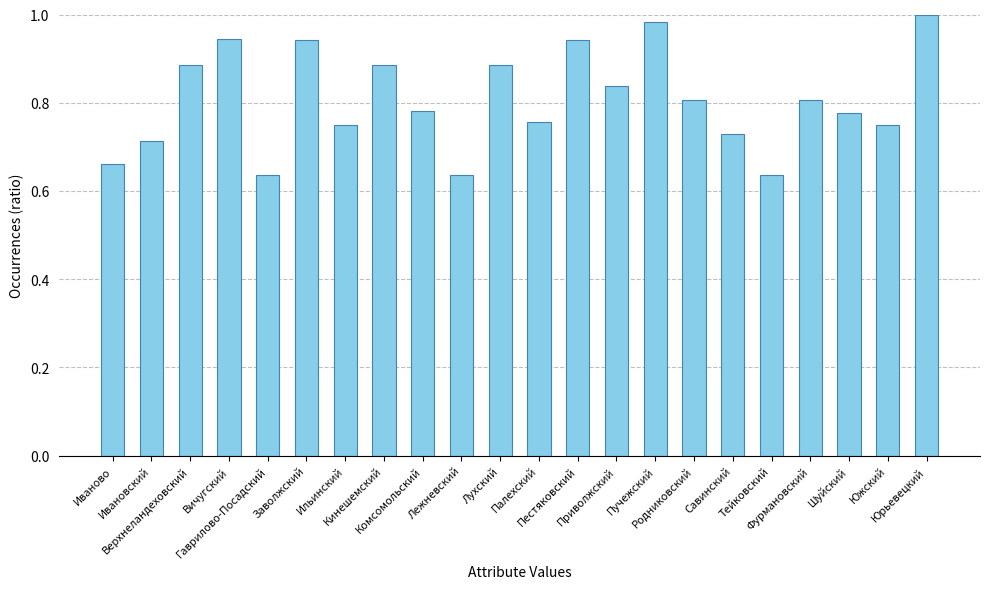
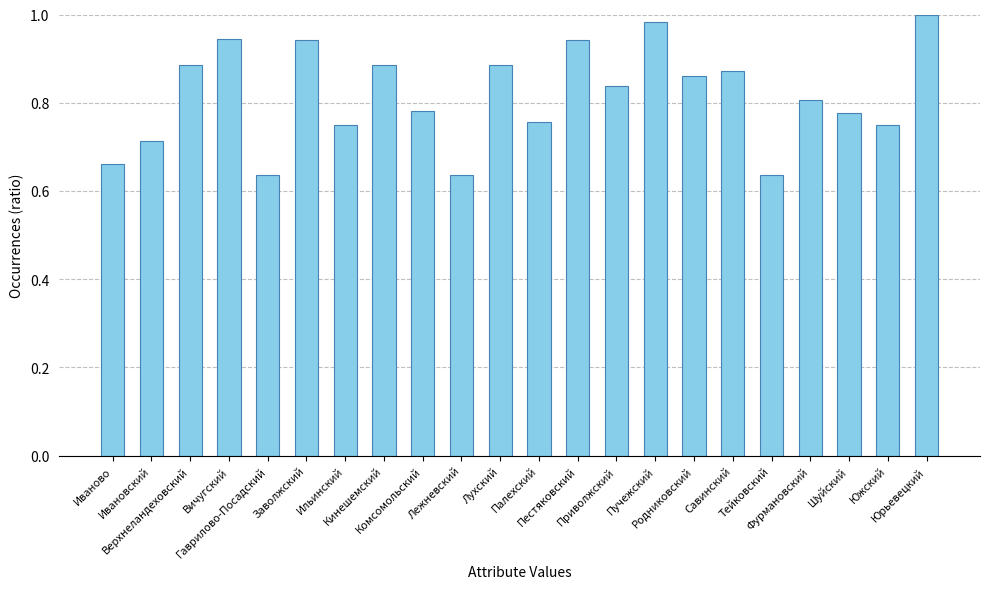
Родниковский: 0.81 -> 0.86
Савинский: 0.73 -> 0.87
